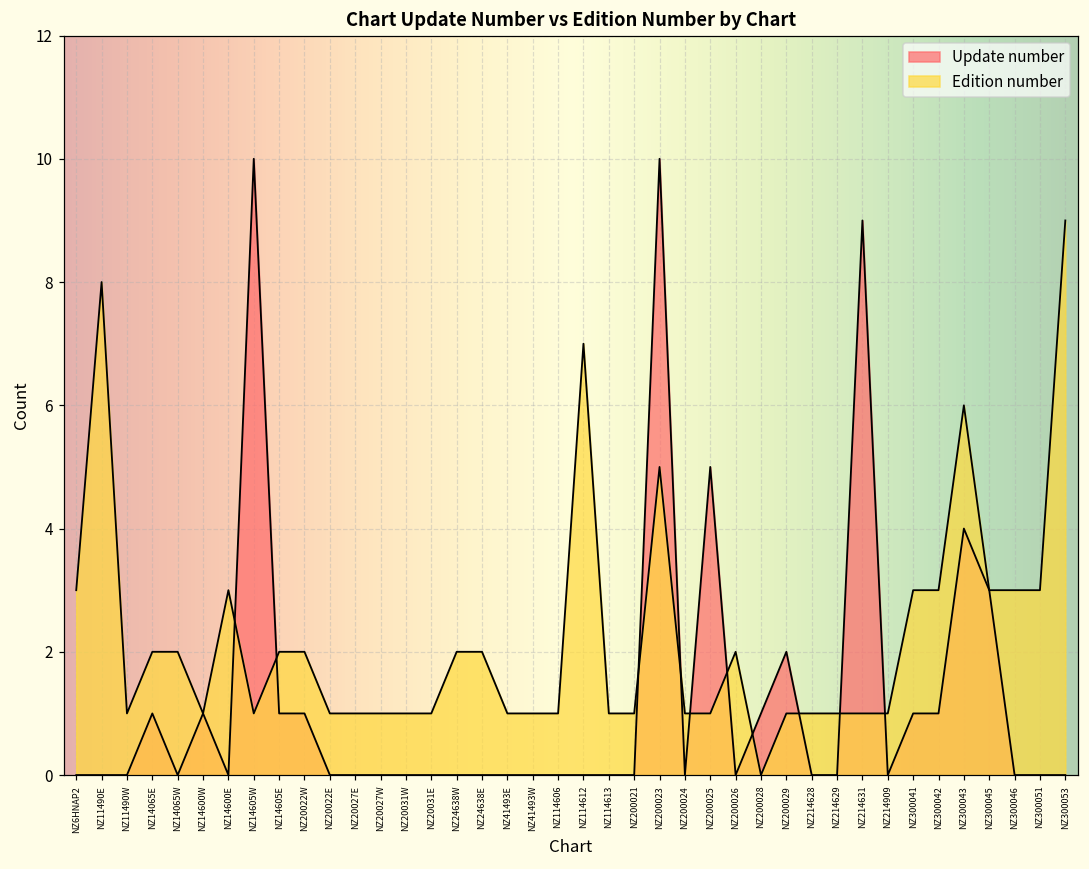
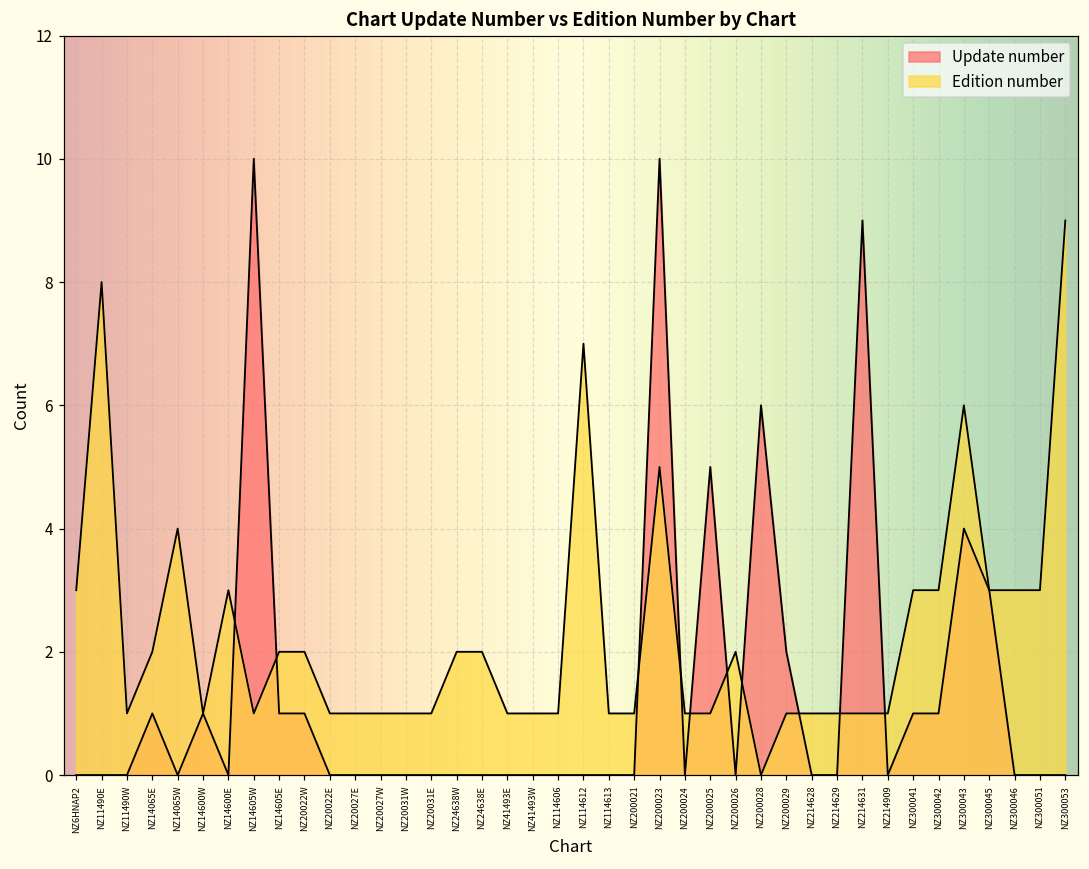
Edition number, NZ14065W: 2 -> 4
Update number, NZ200028: 1 -> 6
